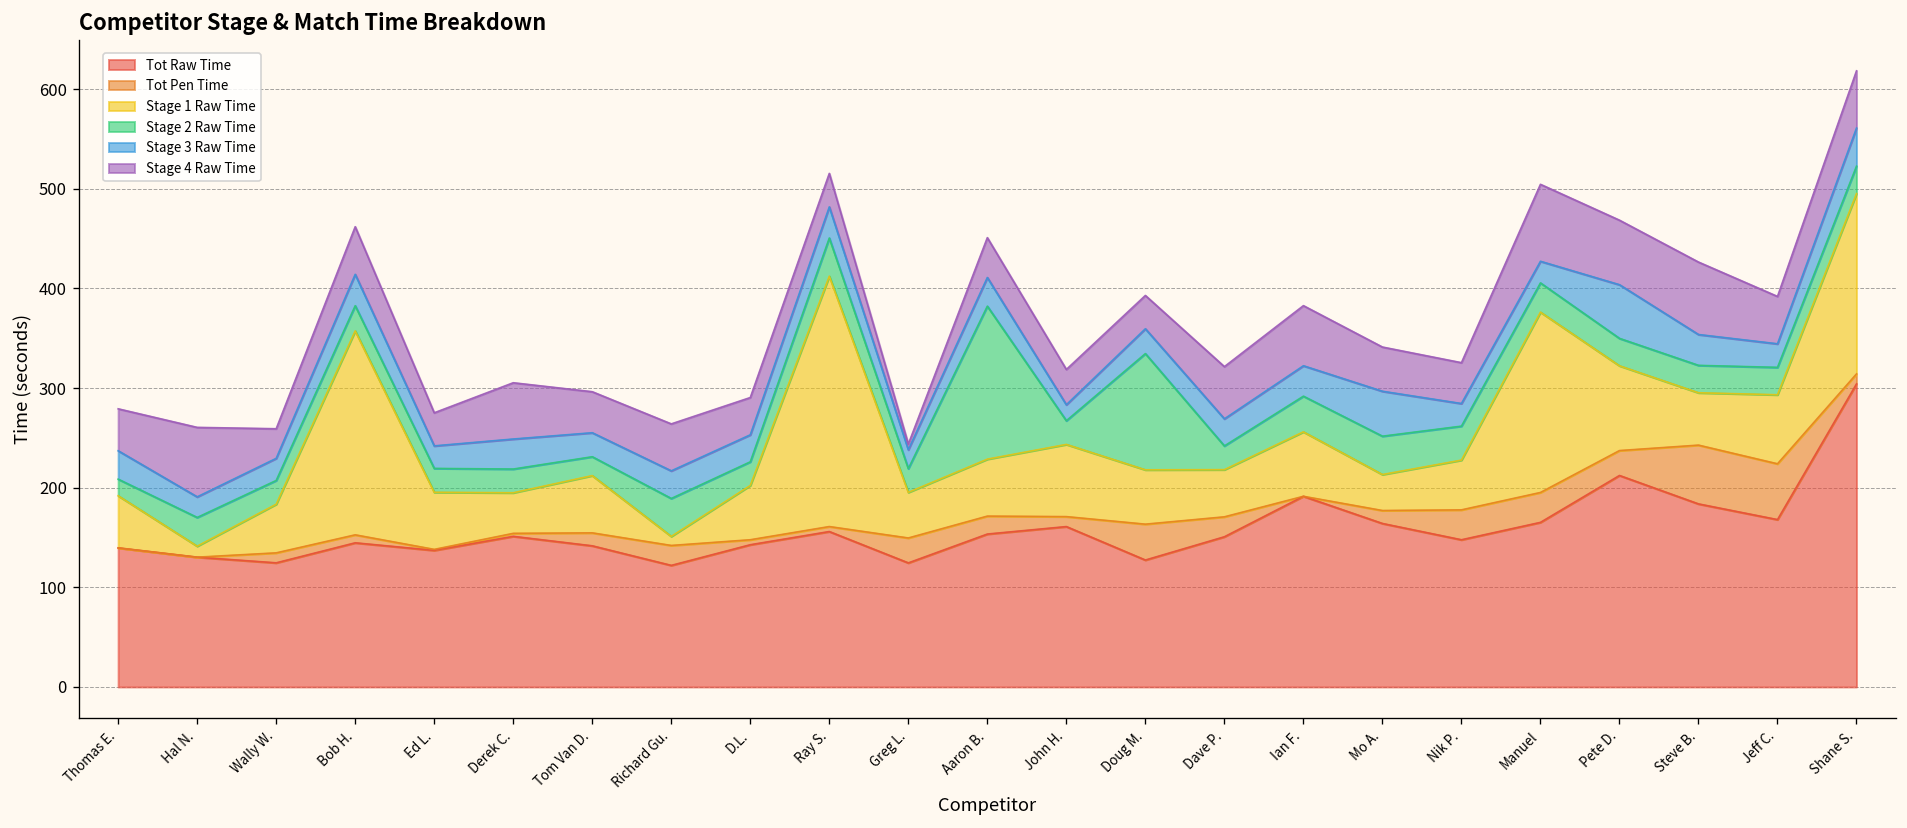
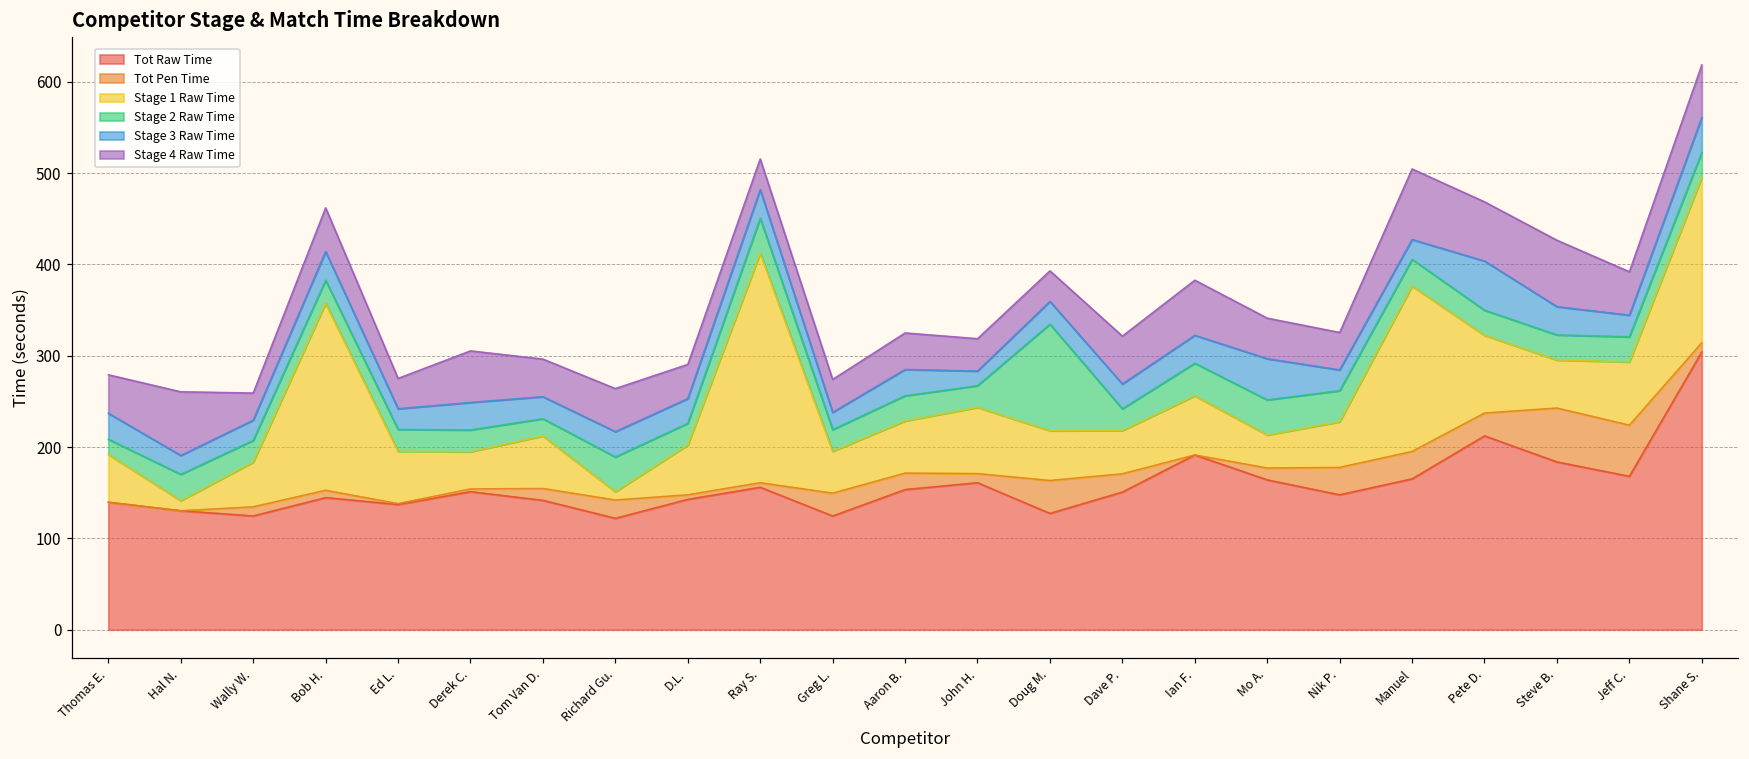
Stage 4 Raw Time, Greg L.: 10 -> 40
Stage 2 Raw Time, Aaron B.: 150 -> 30
